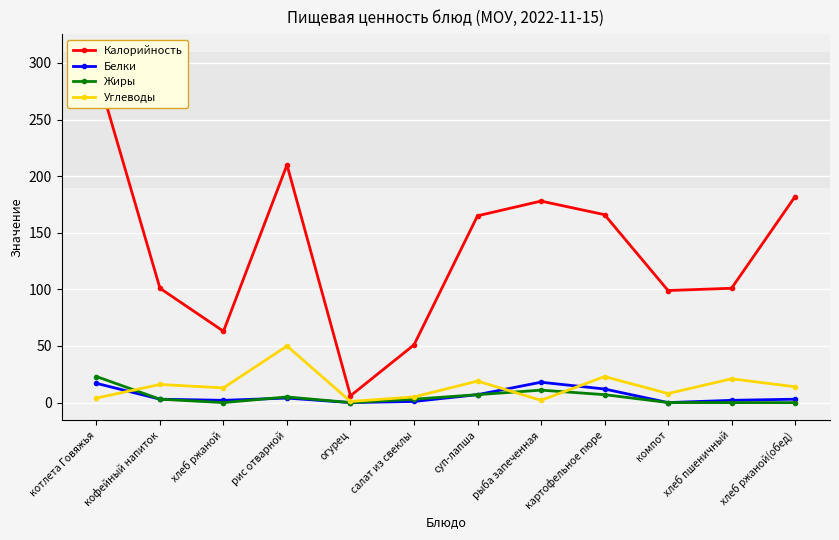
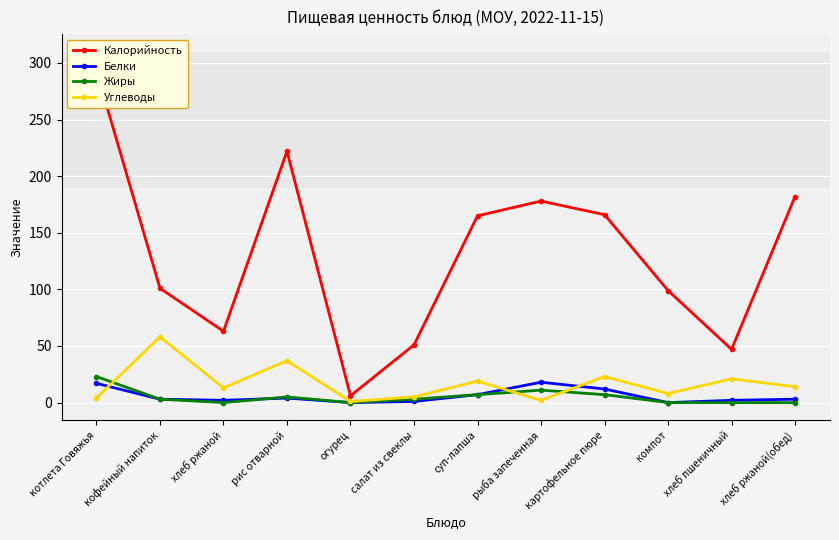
Углеводы, кофейный напиток: 16 -> 58
Калорийность, рис отварной: 210 -> 222
Углеводы, рис отварной: 50 -> 37
Калорийность, хлеб пшеничный: 101 -> 47
